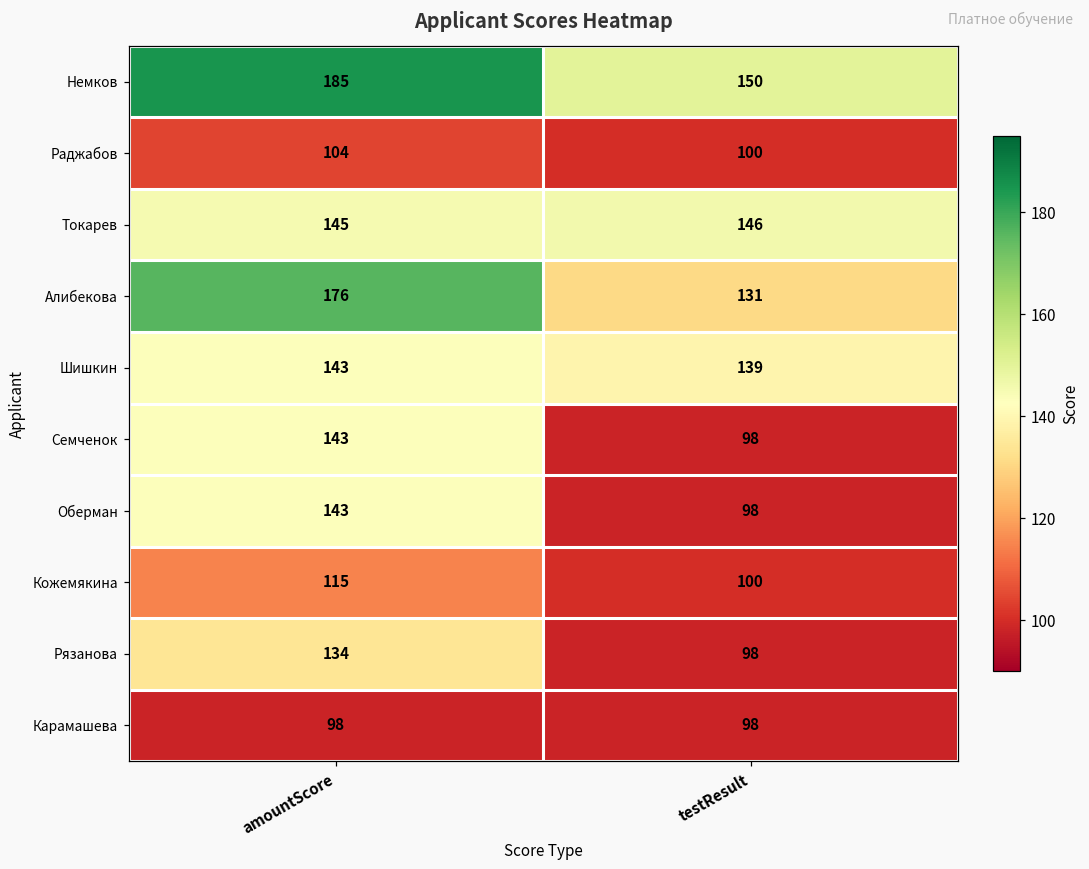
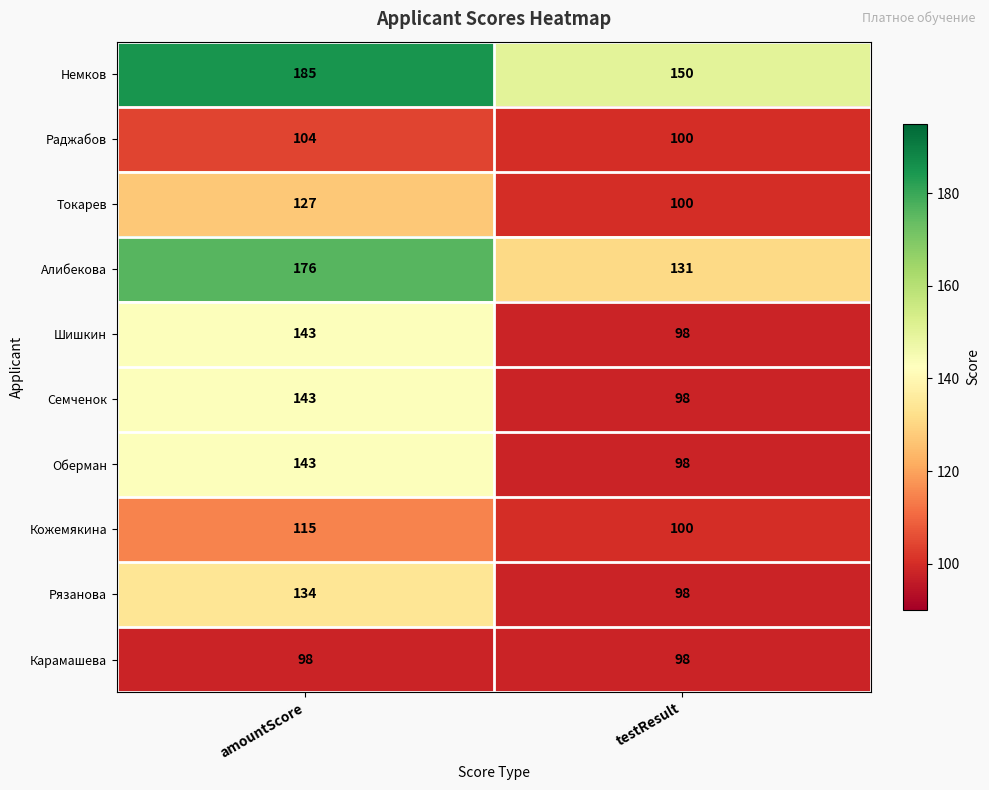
Токарев, amountScore: 145 -> 127
Токарев, testResult: 146 -> 100
Шишкин, testResult: 139 -> 98
